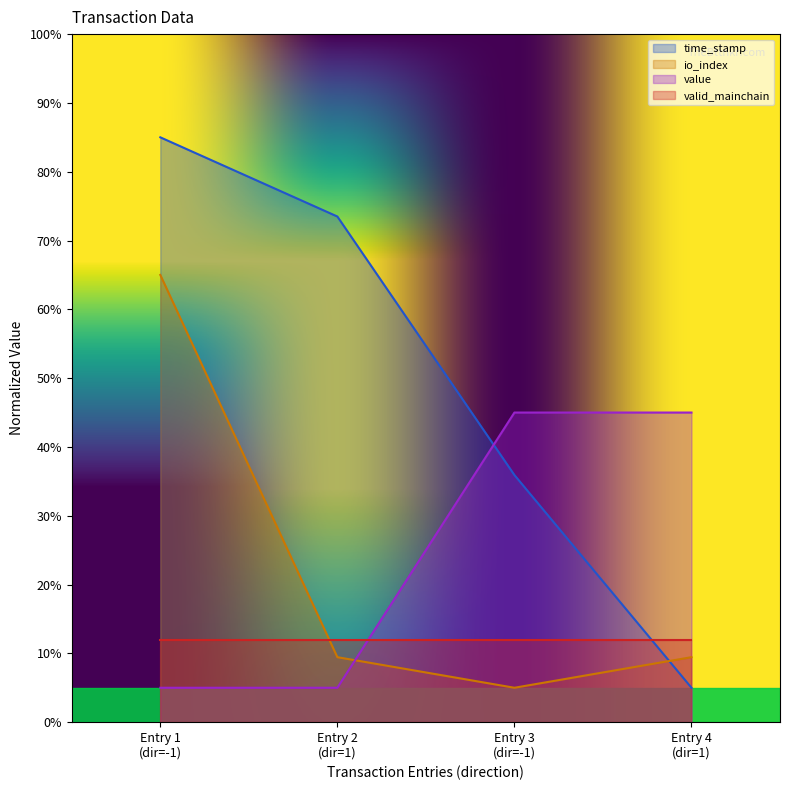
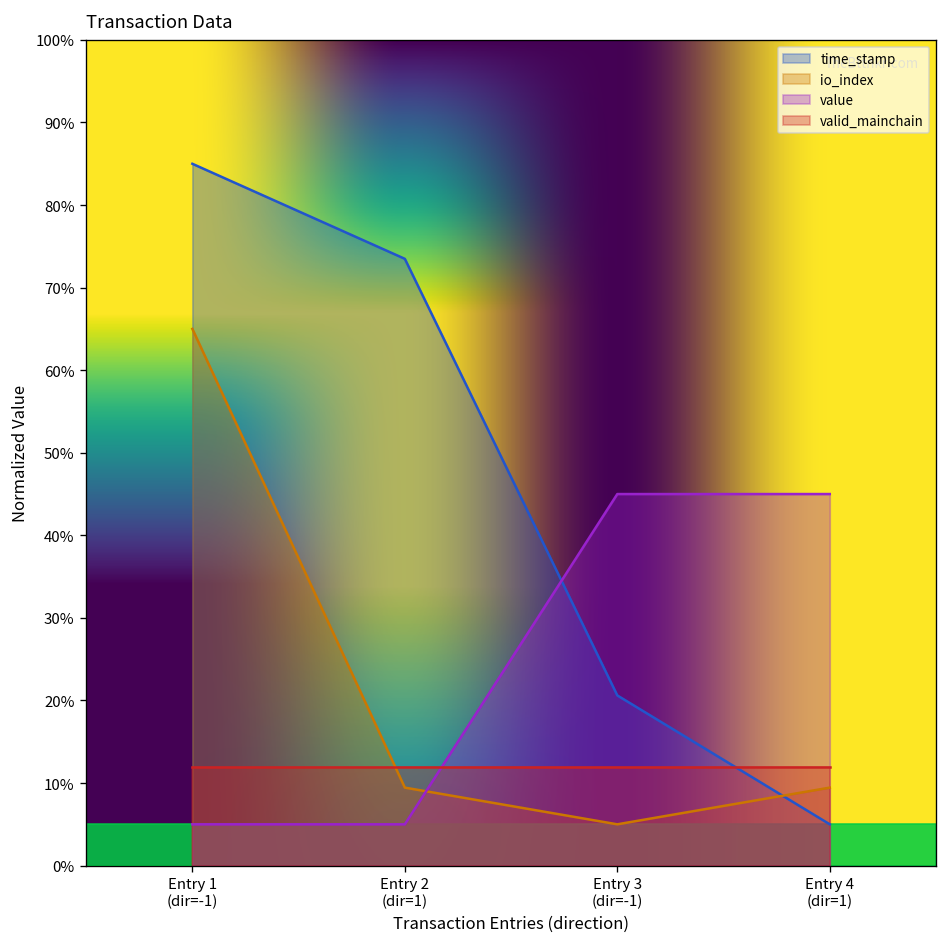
time_stamp, Entry 3 (dir=-1): 36% -> 21%
